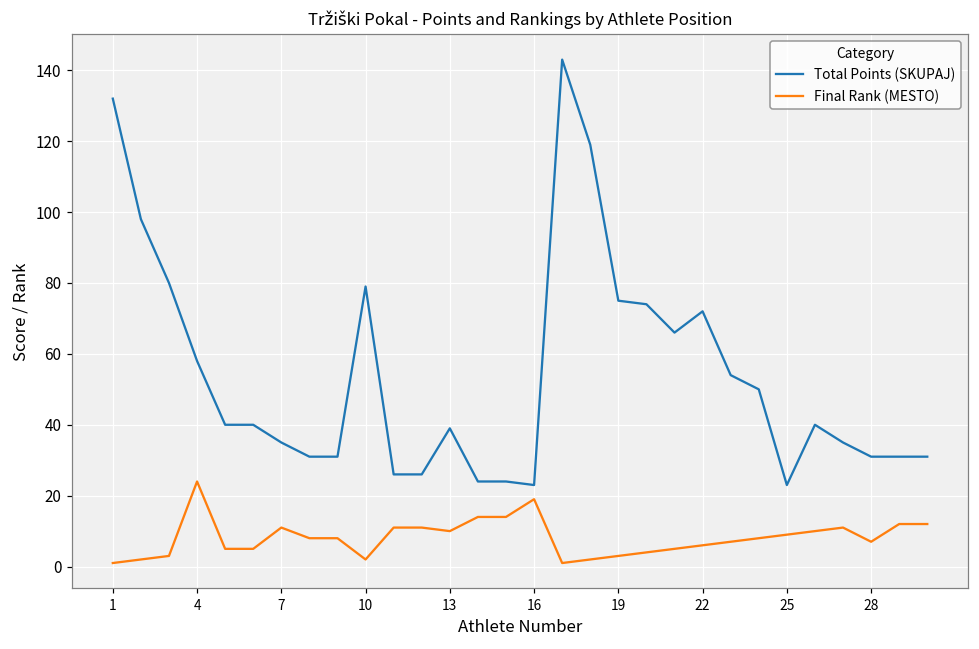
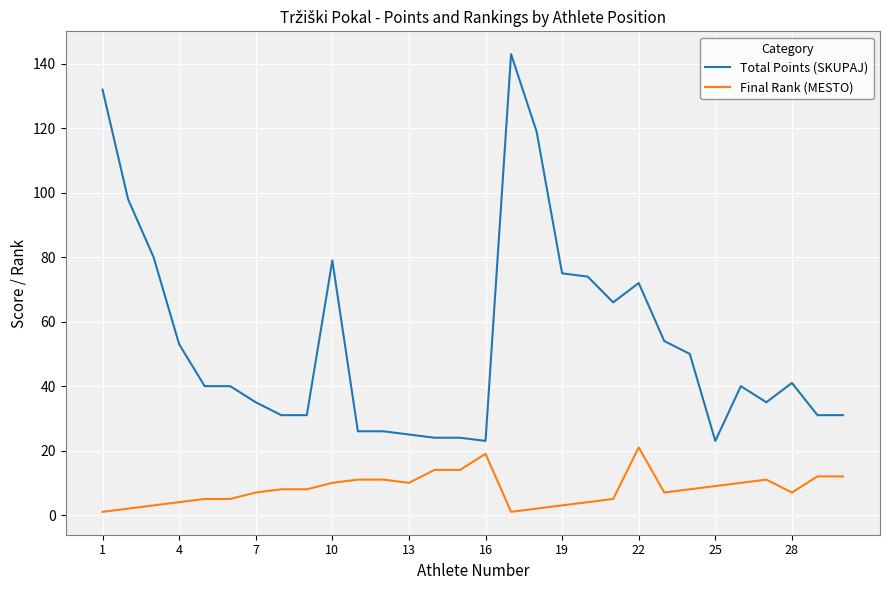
Total Points (SKUPAJ), 4: 58 -> 53
Final Rank (MESTO), 4: 24 -> 4
Final Rank (MESTO), 7: 11 -> 7
Final Rank (MESTO), 10: 2 -> 10
Total Points (SKUPAJ), 13: 39 -> 25
Final Rank (MESTO), 22: 6 -> 21
Total Points (SKUPAJ), 28: 31 -> 41
